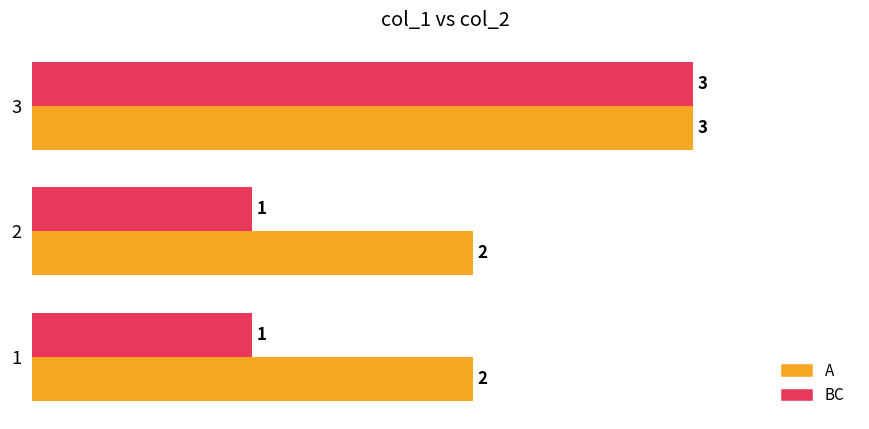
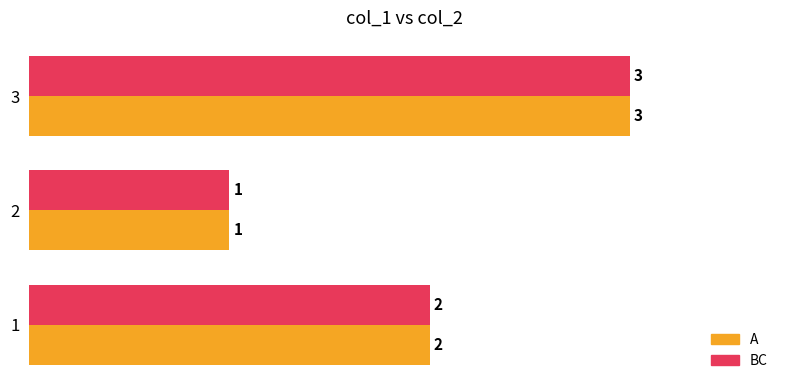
A, 2: 2 -> 1
BC, 1: 1 -> 2
